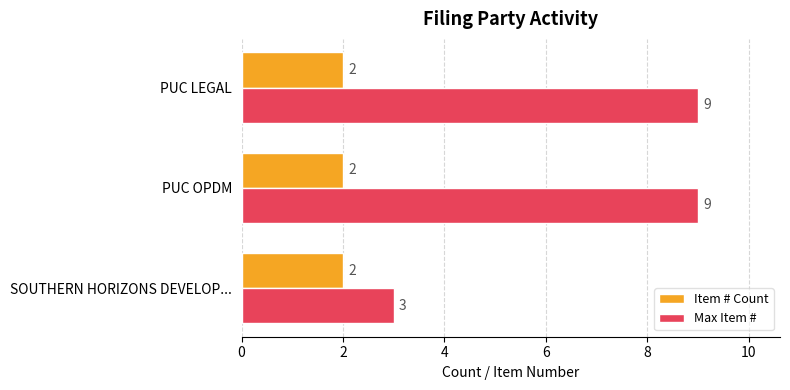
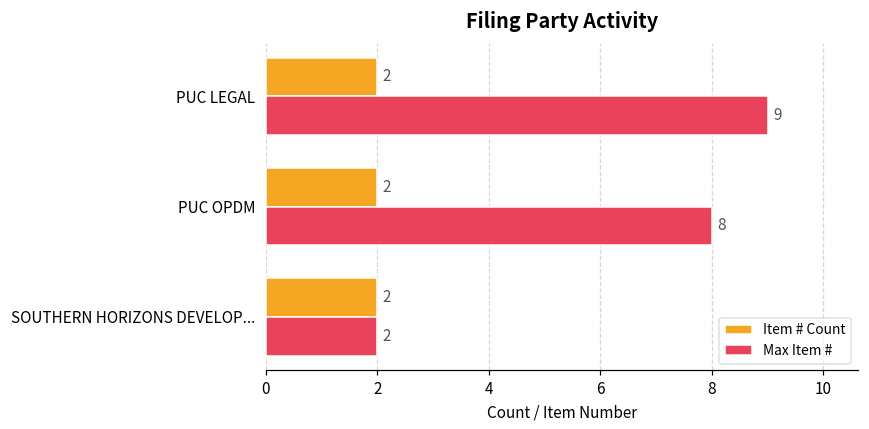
Max Item #, PUC OPDM: 9 -> 8
Max Item #, SOUTHERN HORIZONS DEVELOP...: 3 -> 2
